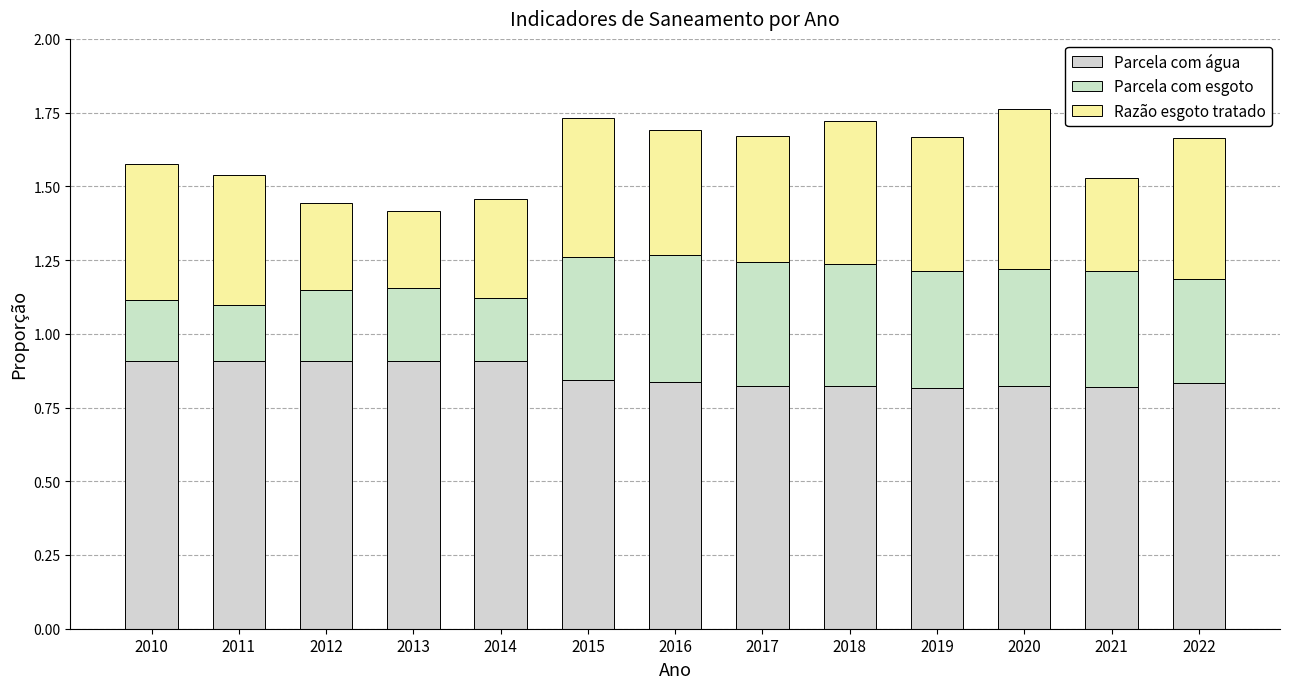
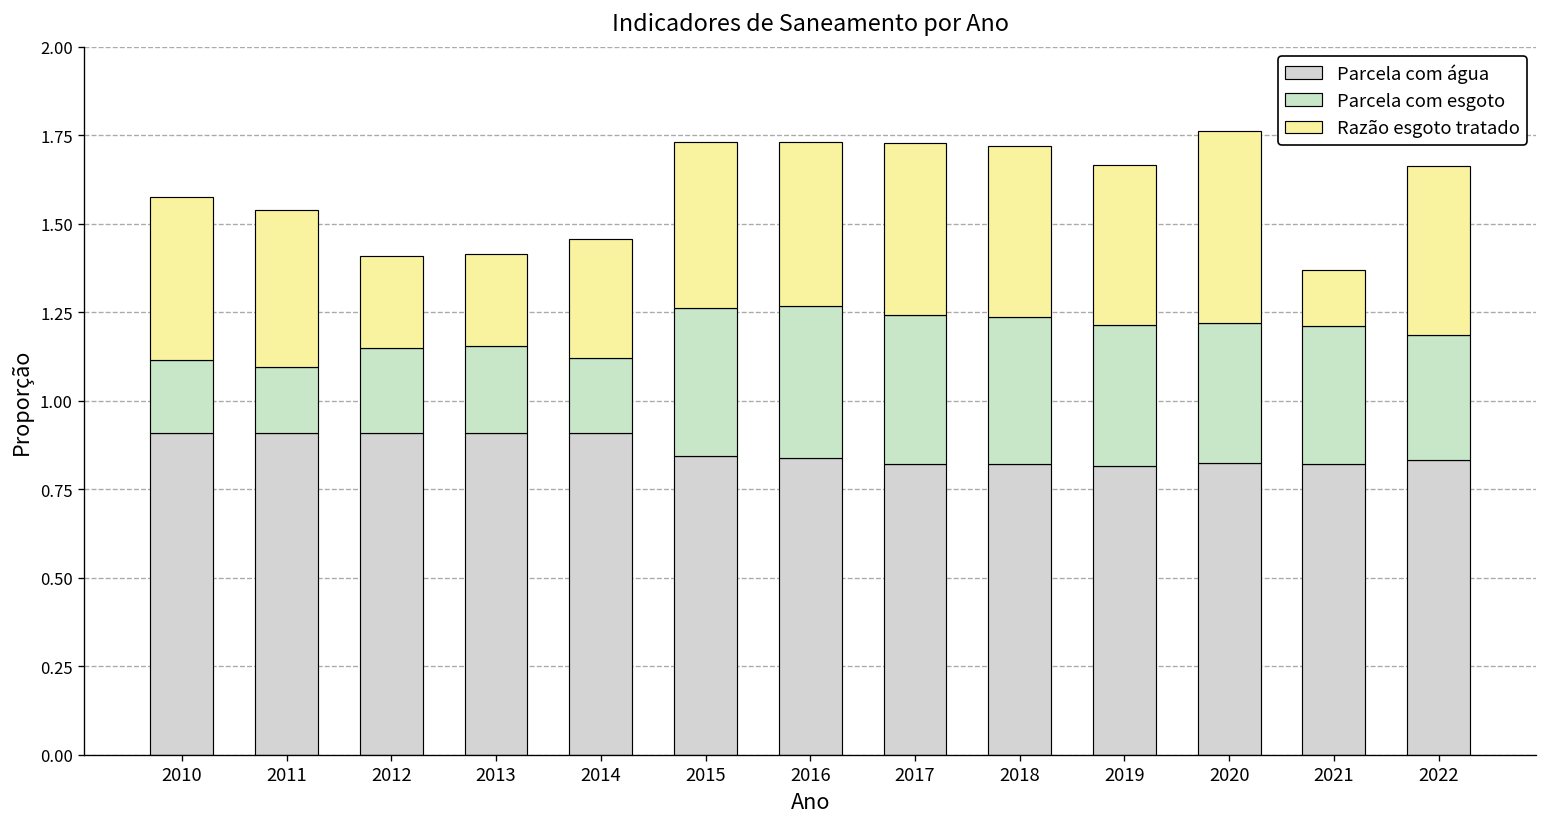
Razão esgoto tratado, 2012: 0.29 -> 0.26
Razão esgoto tratado, 2016: 0.42 -> 0.46
Razão esgoto tratado, 2017: 0.43 -> 0.49
Razão esgoto tratado, 2021: 0.32 -> 0.16
